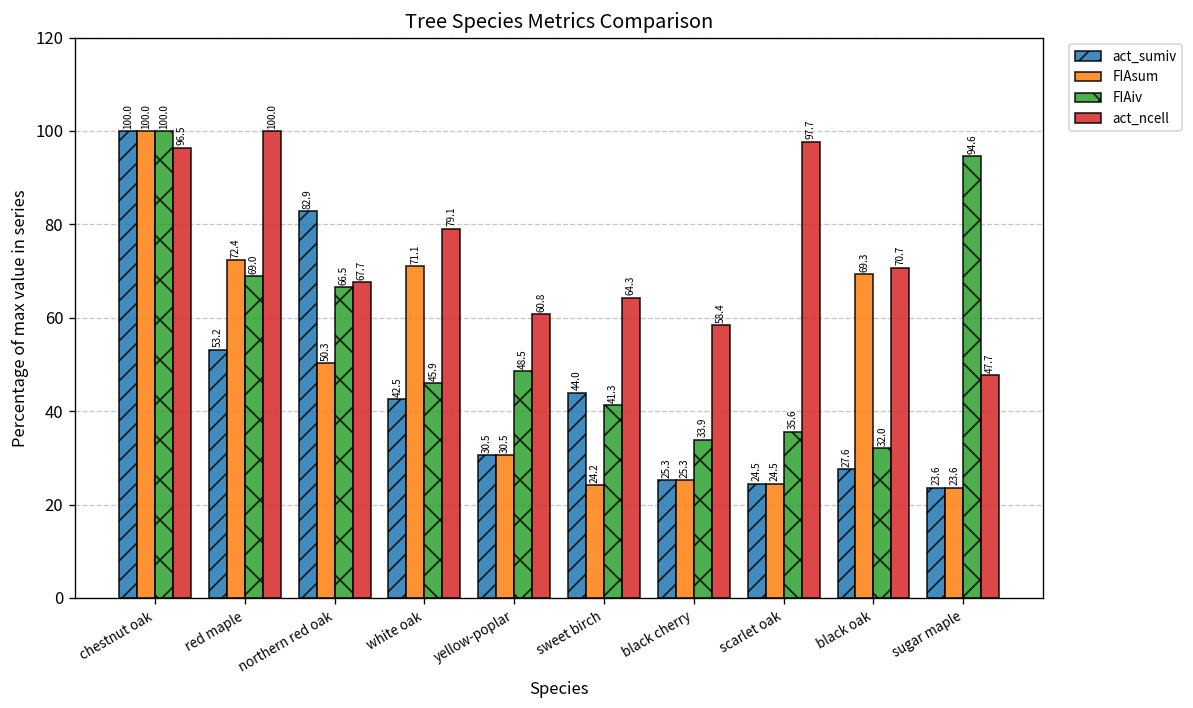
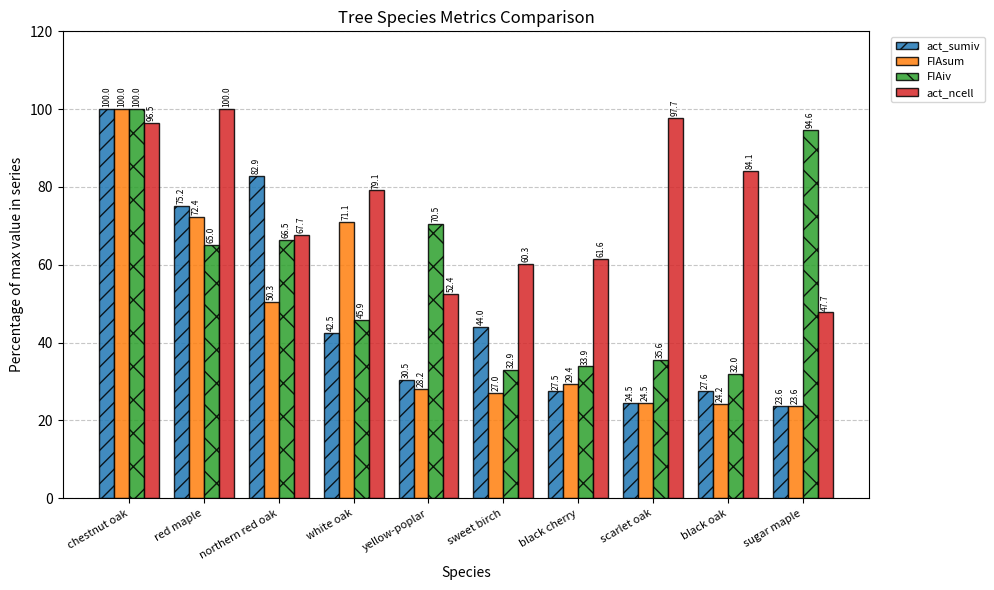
act_sumiv, red maple: 53.2 -> 75.2
FIAiv, red maple: 69.0 -> 65.0
FIAsum, yellow-poplar: 30.5 -> 28.2
FIAiv, yellow-poplar: 48.5 -> 70.5
act_ncell, yellow-poplar: 60.8 -> 52.4
FIAsum, sweet birch: 24.2 -> 27.0
FIAiv, sweet birch: 41.3 -> 32.9
act_ncell, sweet birch: 64.3 -> 60.3
act_sumiv, black cherry: 25.3 -> 27.5
FIAsum, black cherry: 25.3 -> 29.4
act_ncell, black cherry: 58.4 -> 61.6
FIAsum, black oak: 69.3 -> 24.2
act_ncell, black oak: 70.7 -> 84.1
